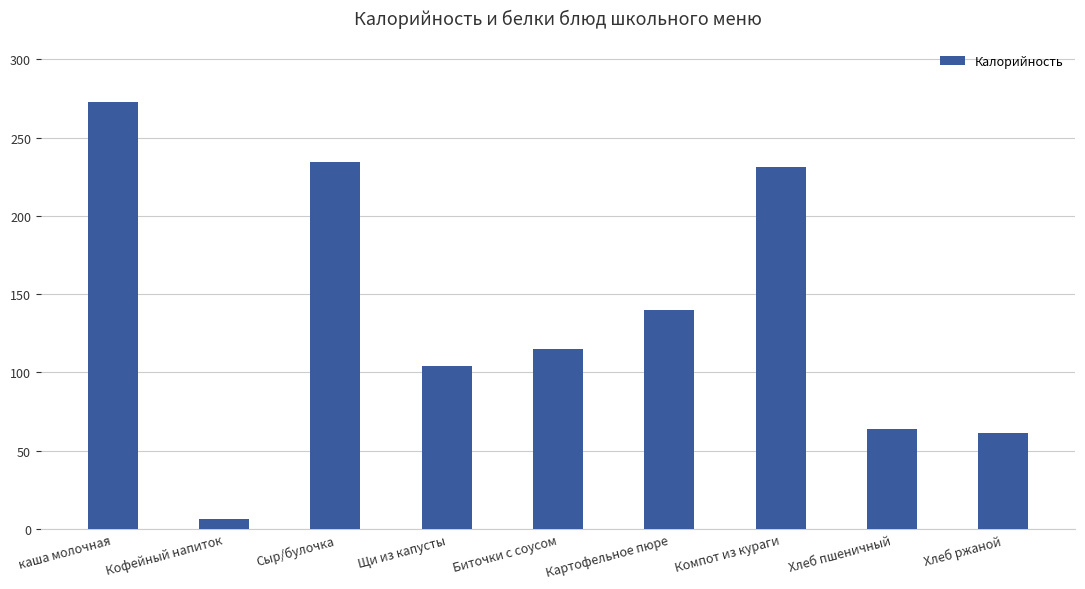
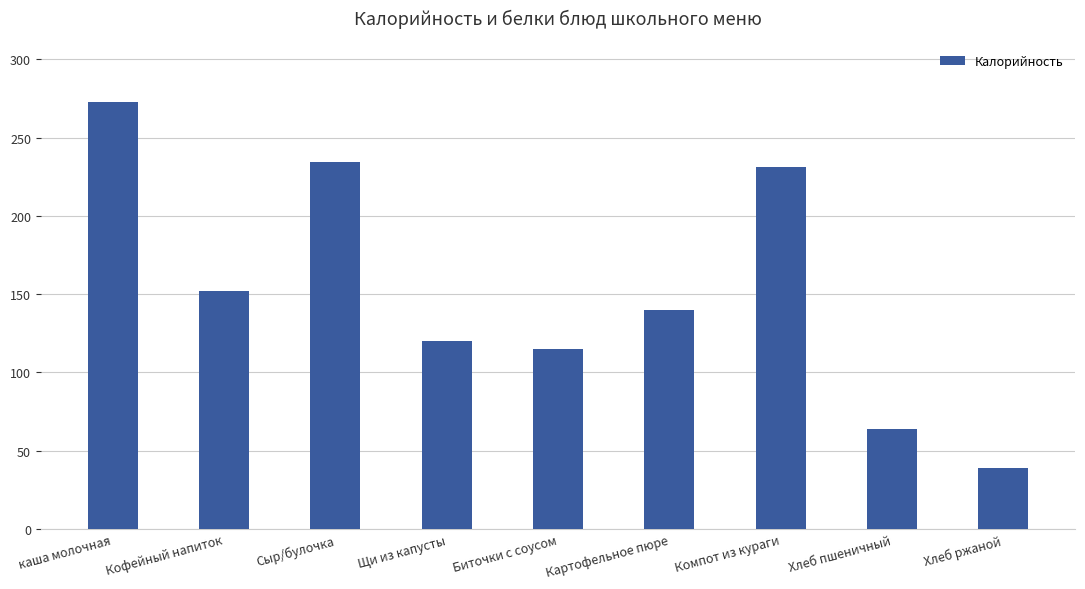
Кофейный напиток: 7 -> 152
Щи из капусты: 104 -> 120
Хлеб ржаной: 61 -> 39
